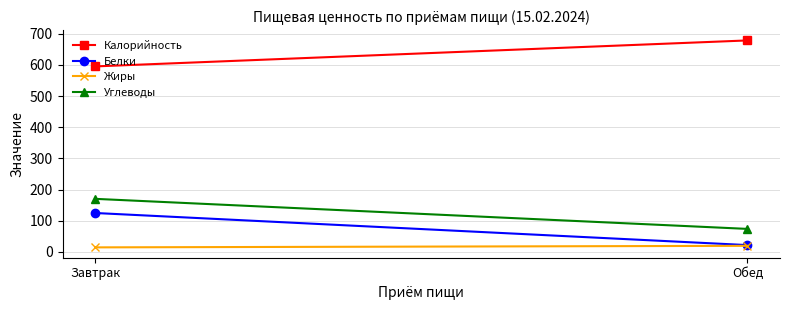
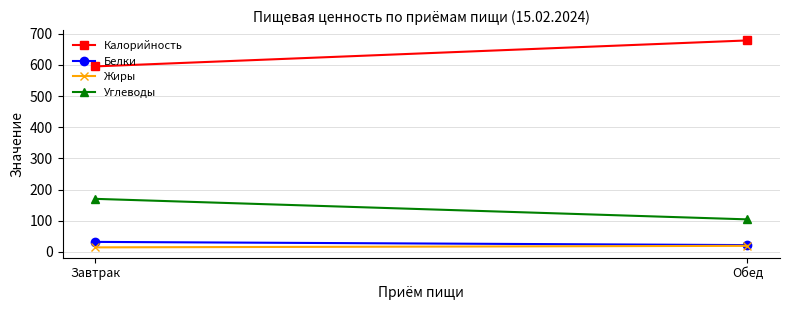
Белки, Завтрак: 120 -> 30
Углеводы, Обед: 70 -> 100
